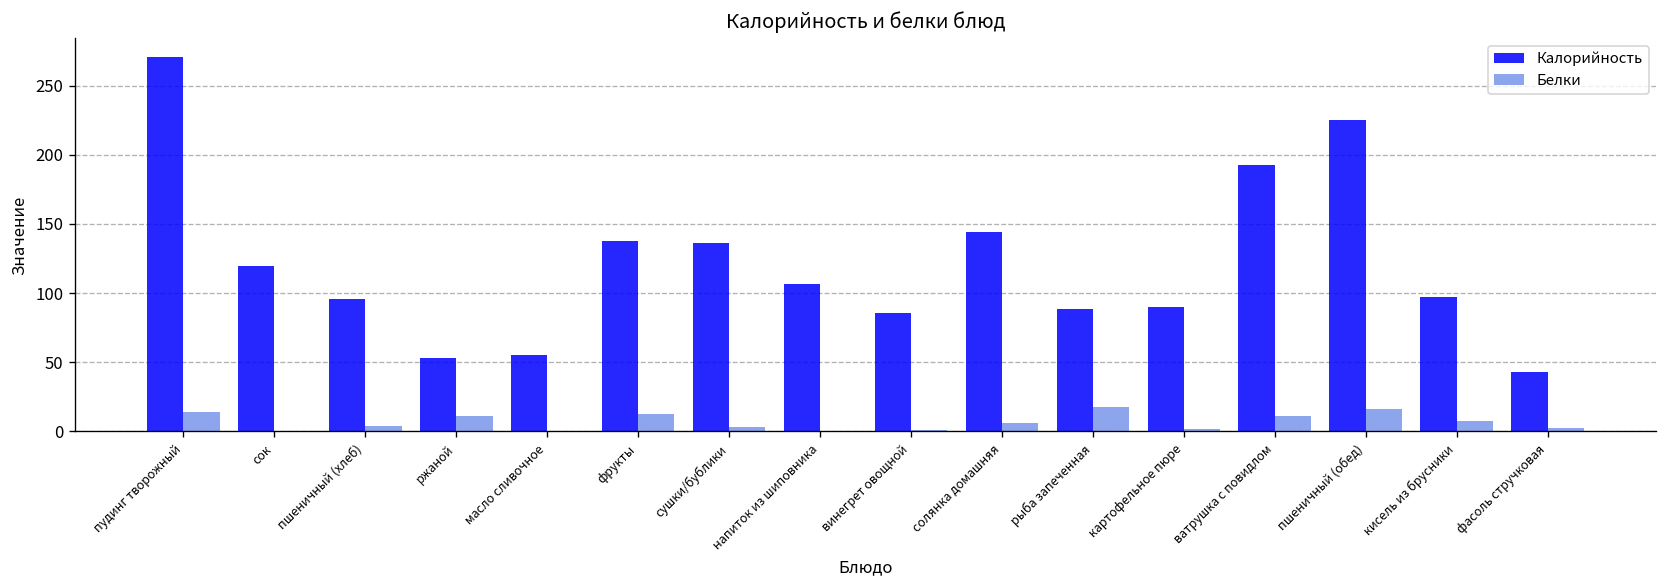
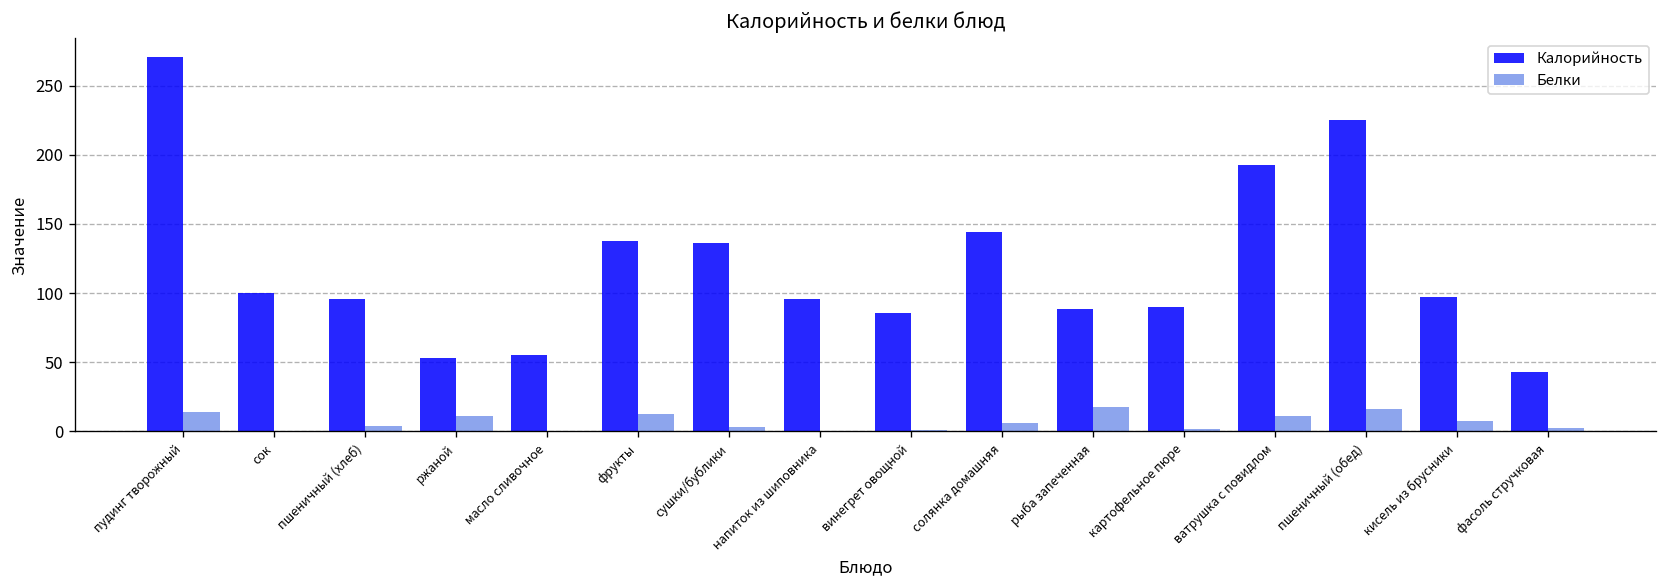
Калорийность, сок: 120 -> 100
Калорийность, напиток из шиповника: 106 -> 96
